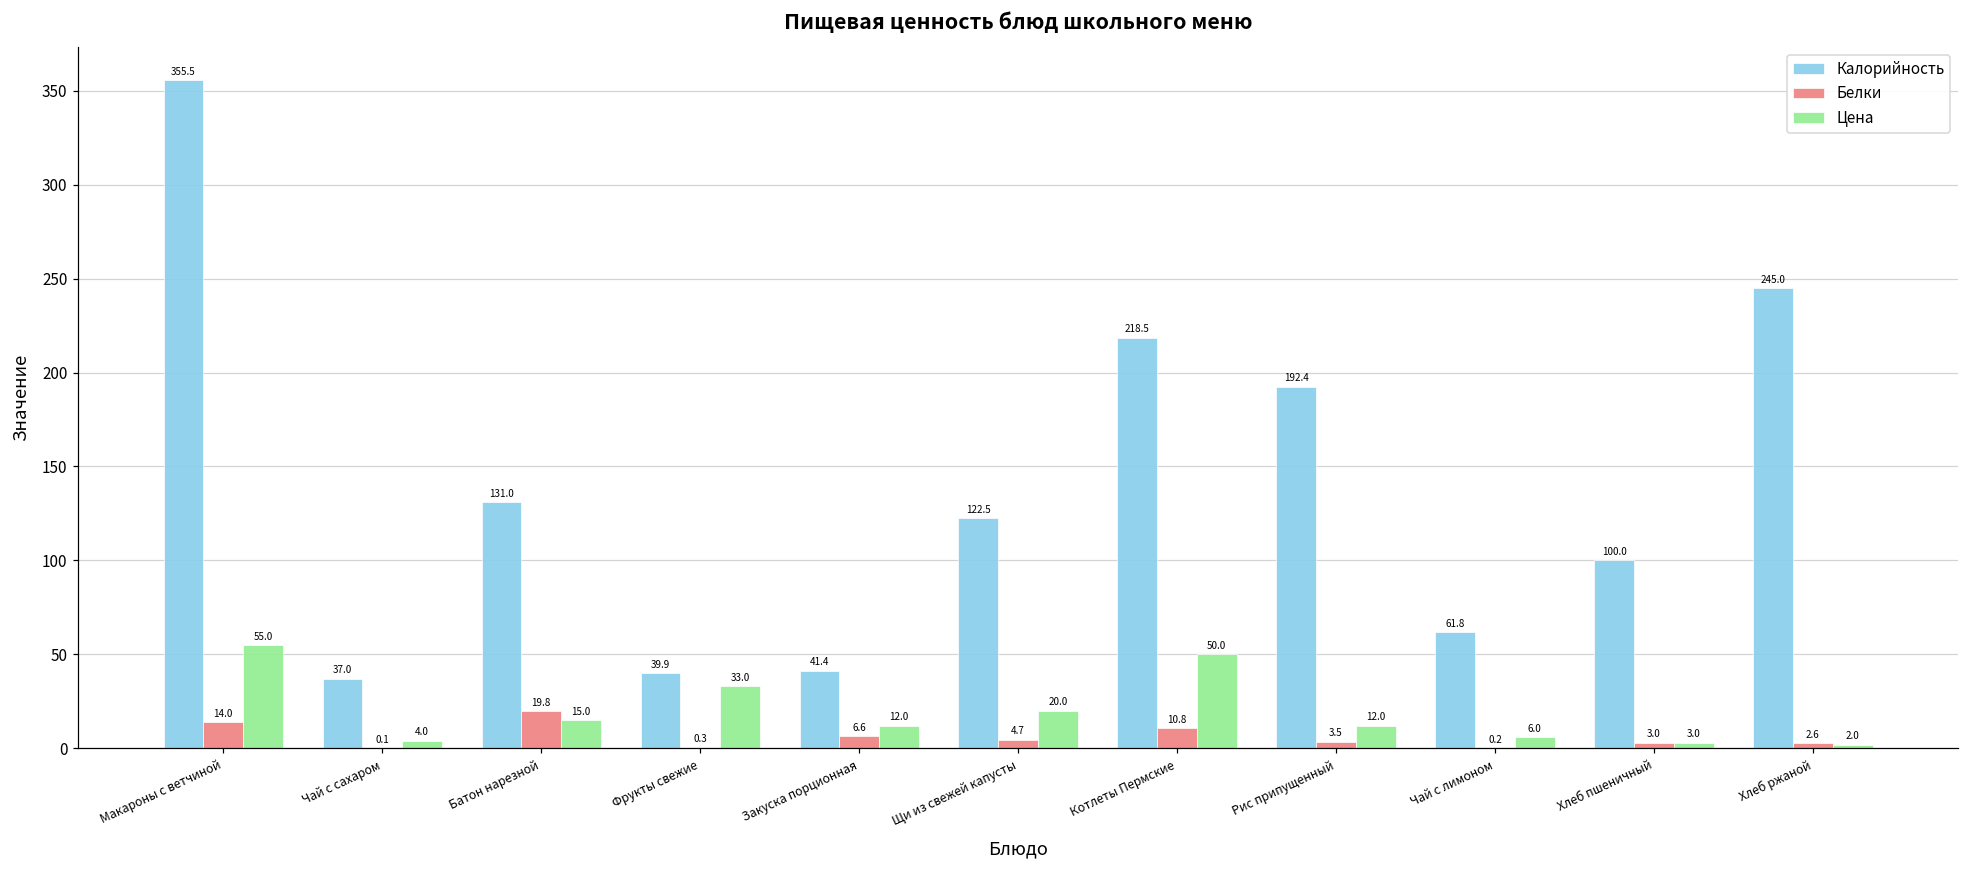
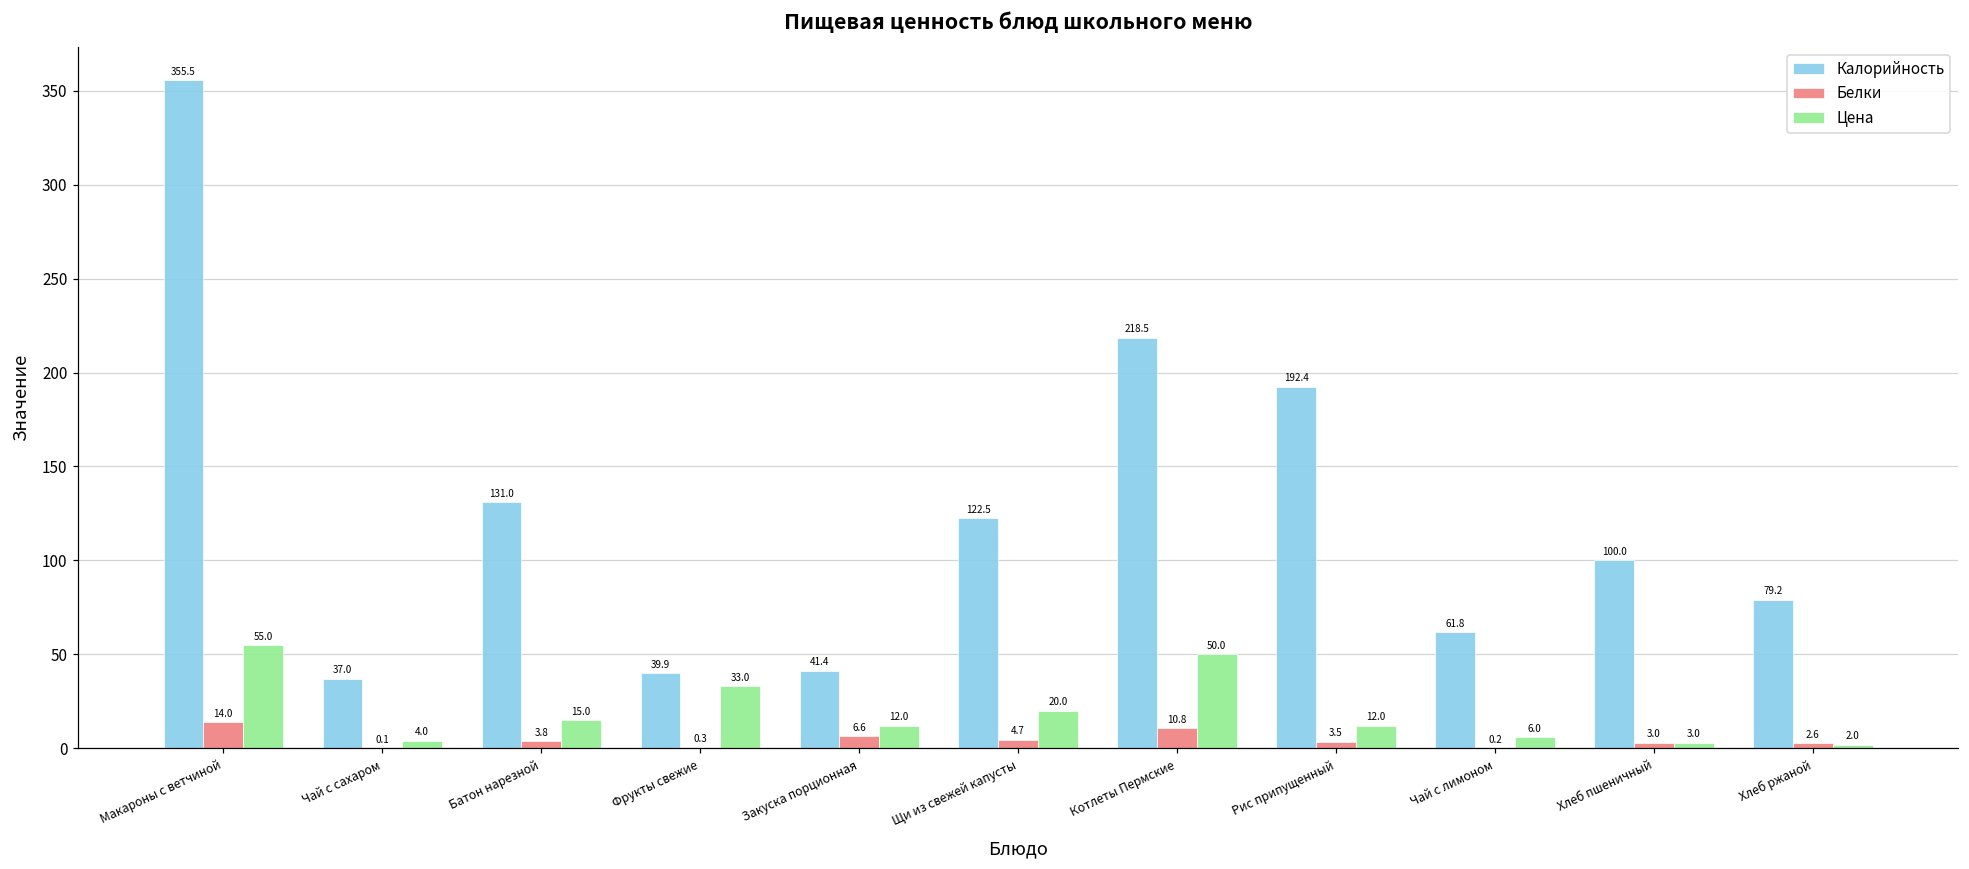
Белки, Батон нарезной: 19.8 -> 3.8
Калорийность, Хлеб ржаной: 245.0 -> 79.2
